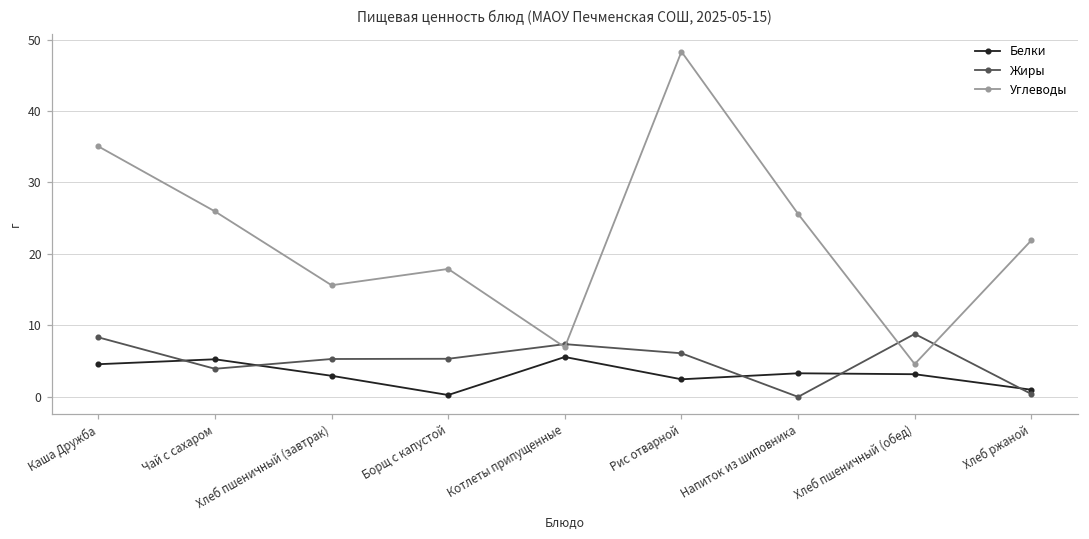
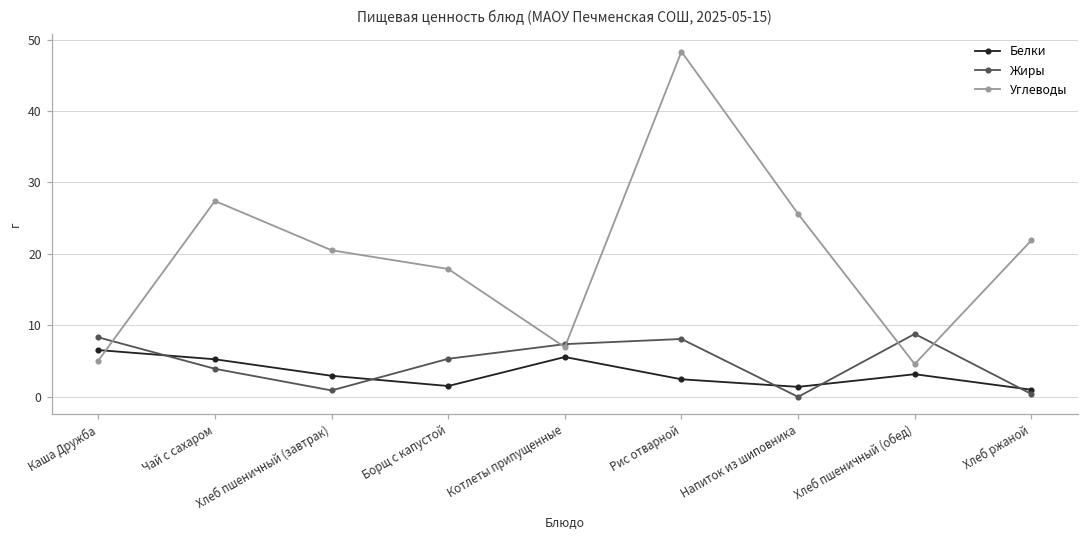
Белки, Каша Дружба: 5 -> 7
Углеводы, Каша Дружба: 35 -> 5
Углеводы, Чай с сахаром: 26 -> 27
Жиры, Хлеб пшеничный (завтрак): 5 -> 1
Углеводы, Хлеб пшеничный (завтрак): 16 -> 21
Белки, Борщ с капустой: 0 -> 2
Жиры, Рис отварной: 6 -> 8
Белки, Напиток из шиповника: 3 -> 1
